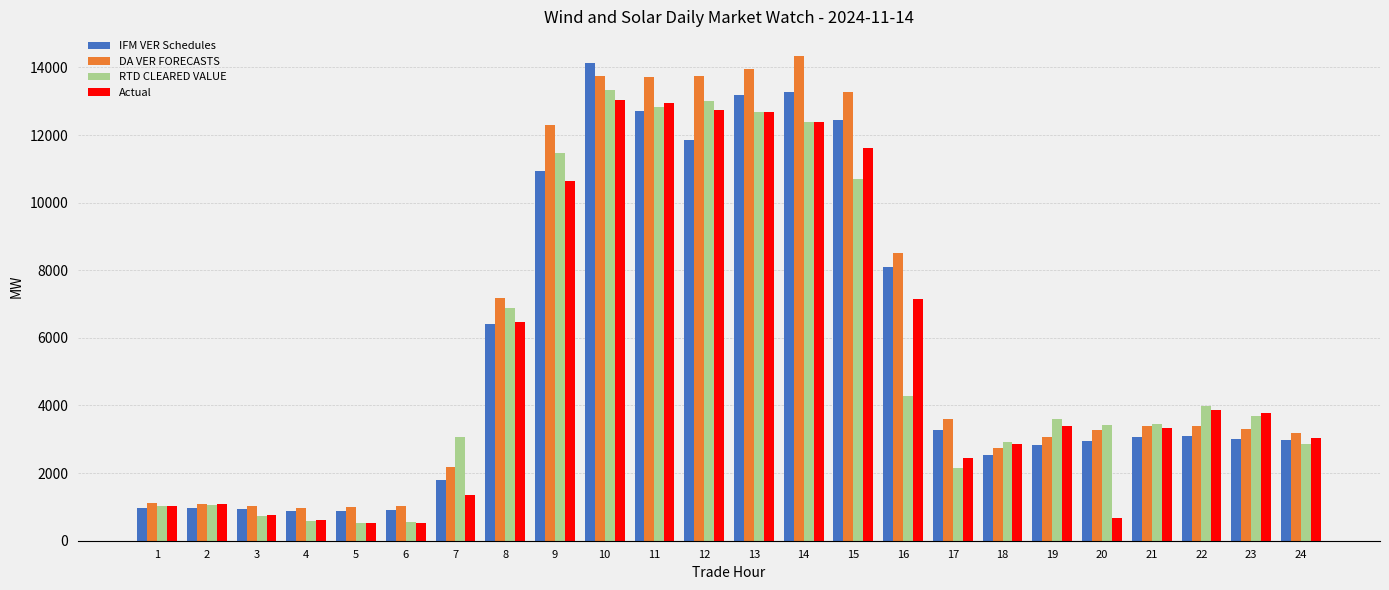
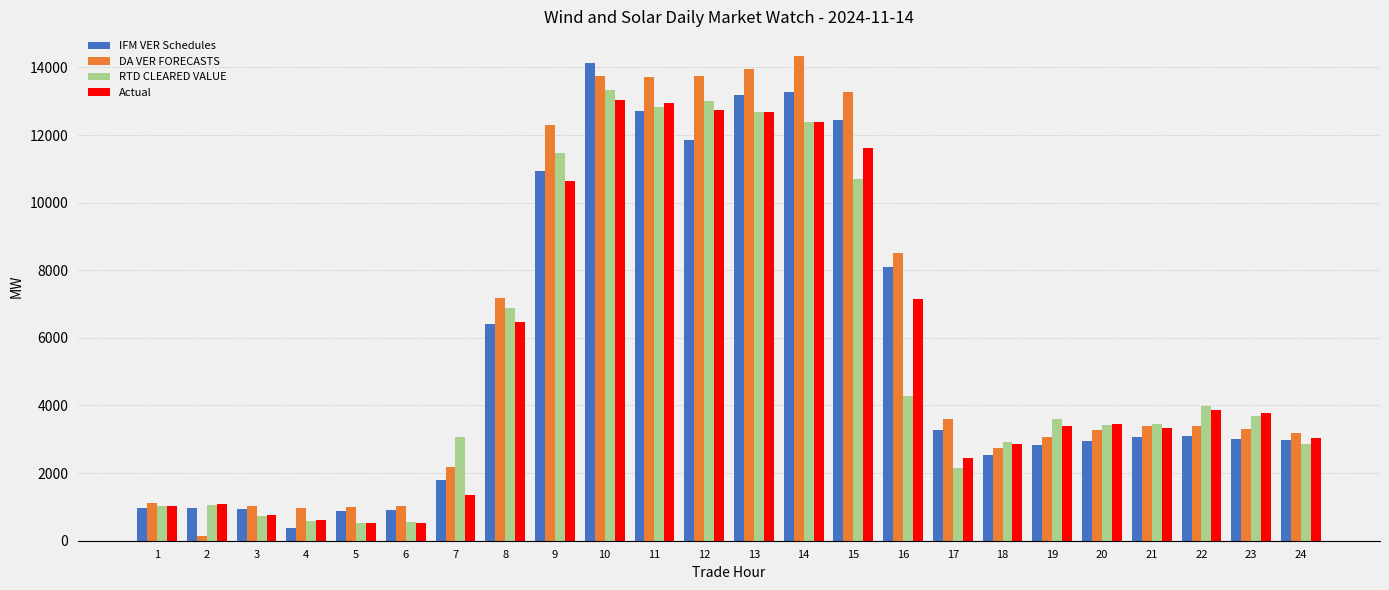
DA VER FORECASTS, 2: 1100 -> 100
IFM VER Schedules, 4: 900 -> 400
Actual, 20: 700 -> 3400
